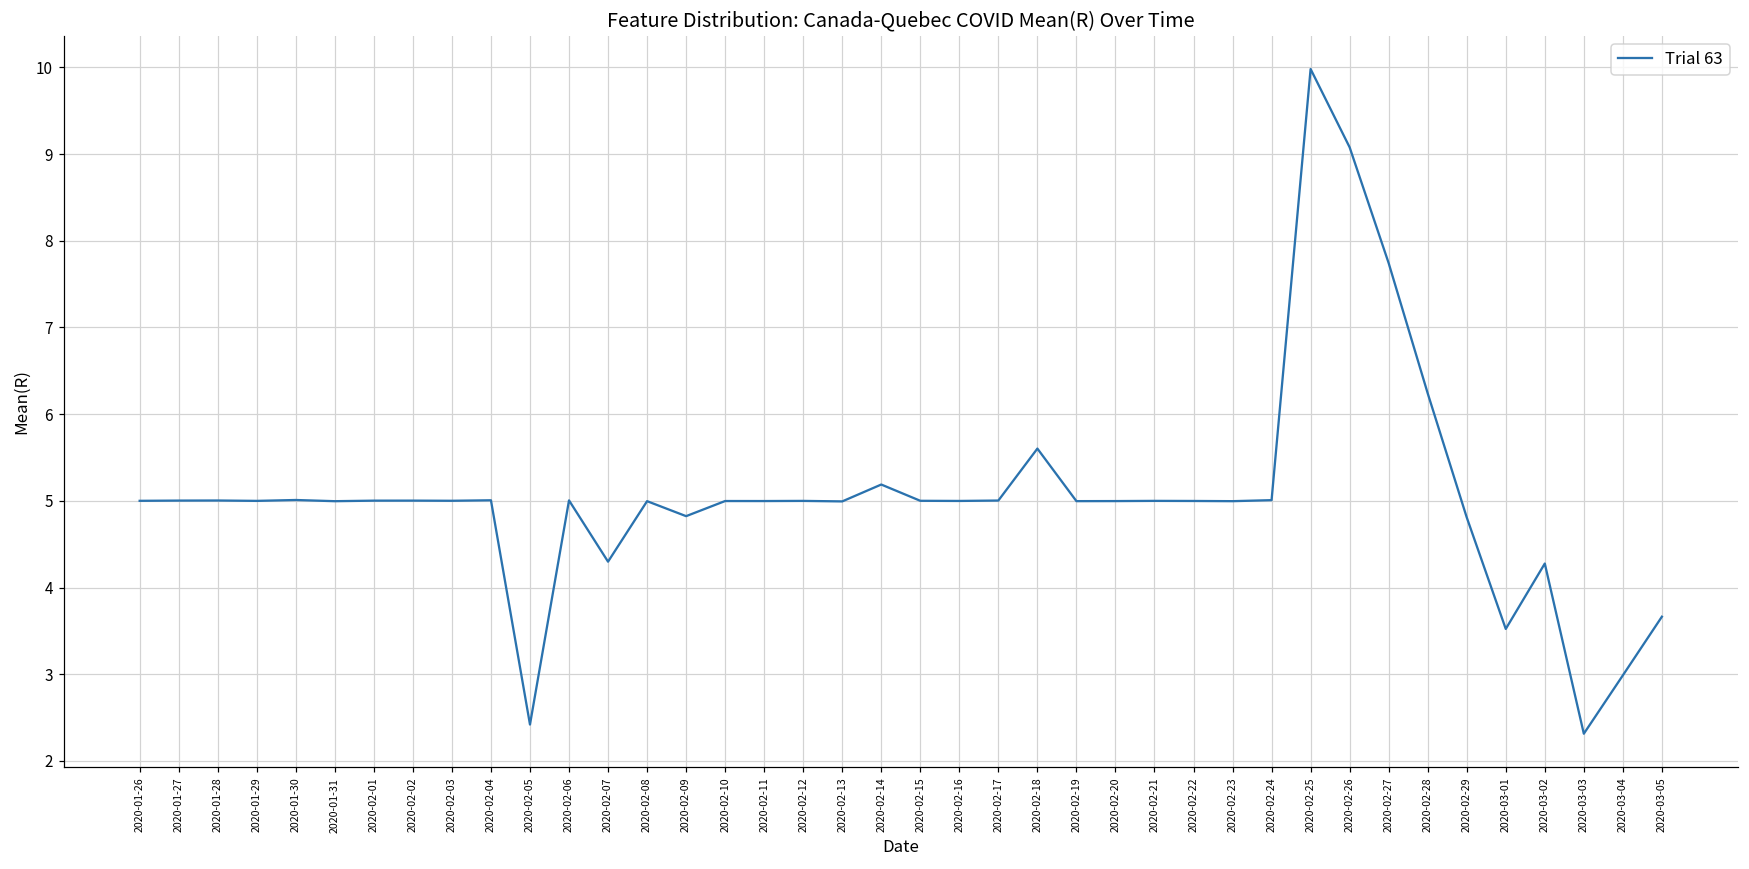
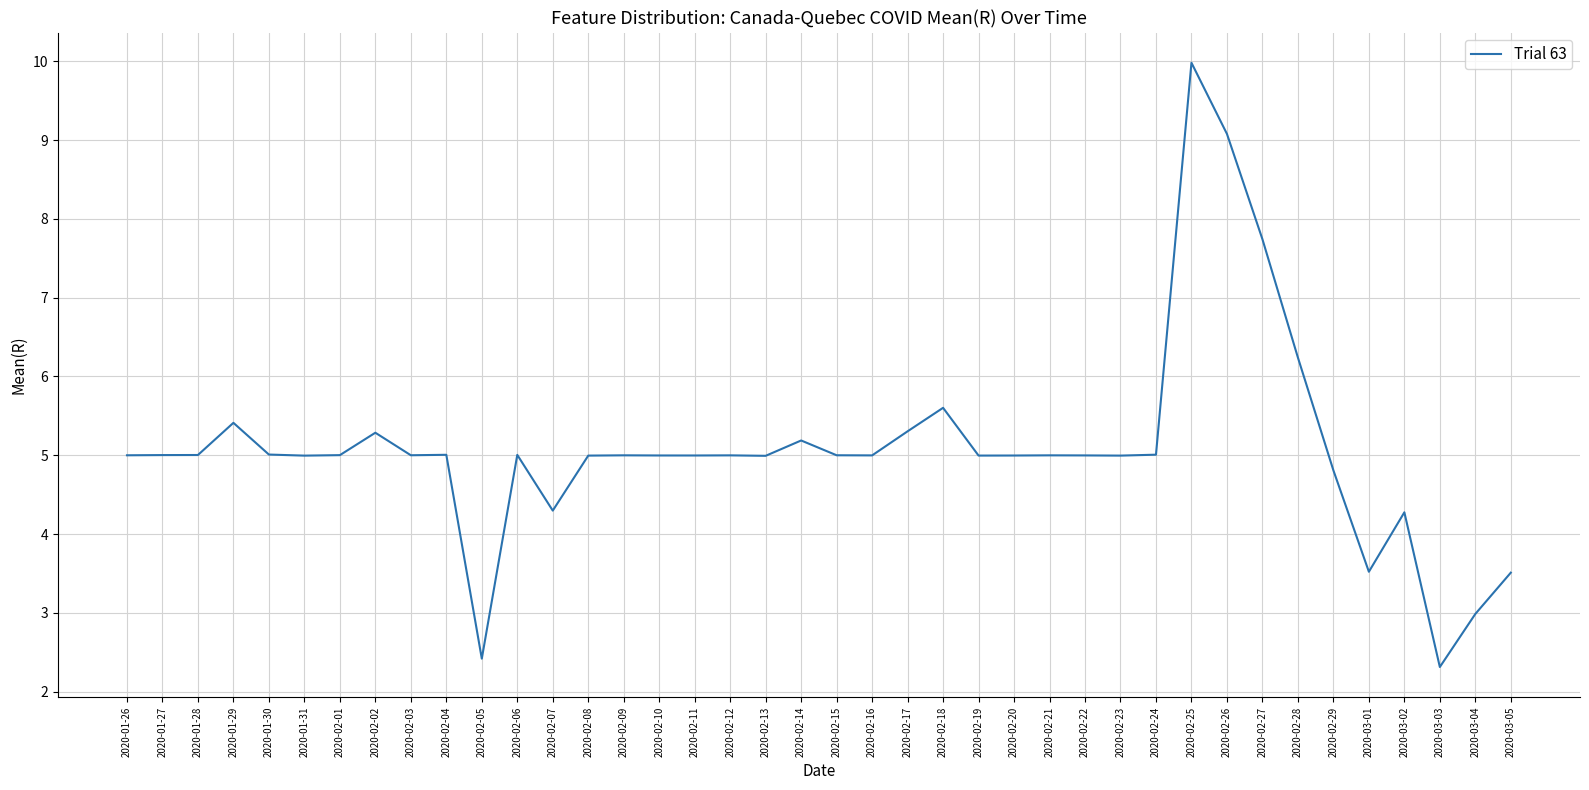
2020-01-29: 5.0 -> 5.4
2020-02-02: 5.0 -> 5.3
2020-02-09: 4.8 -> 5.0
2020-02-17: 5.0 -> 5.3
2020-03-05: 3.7 -> 3.5
